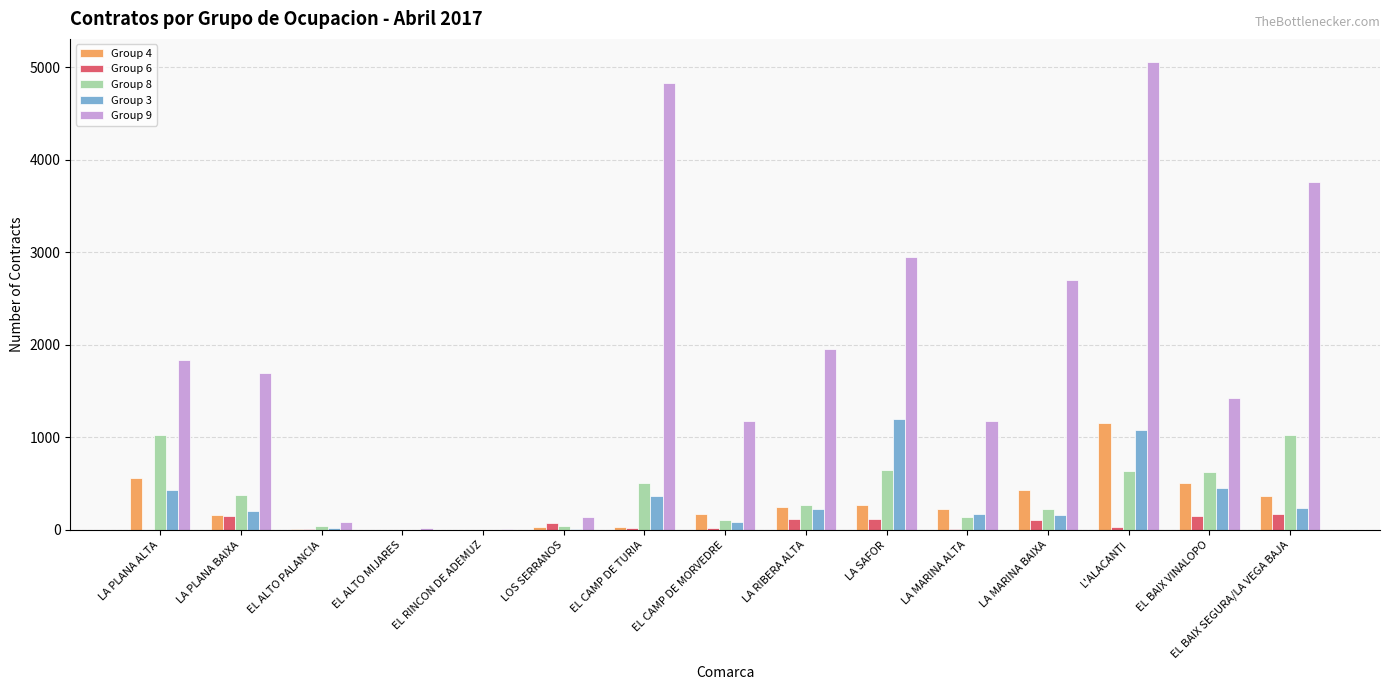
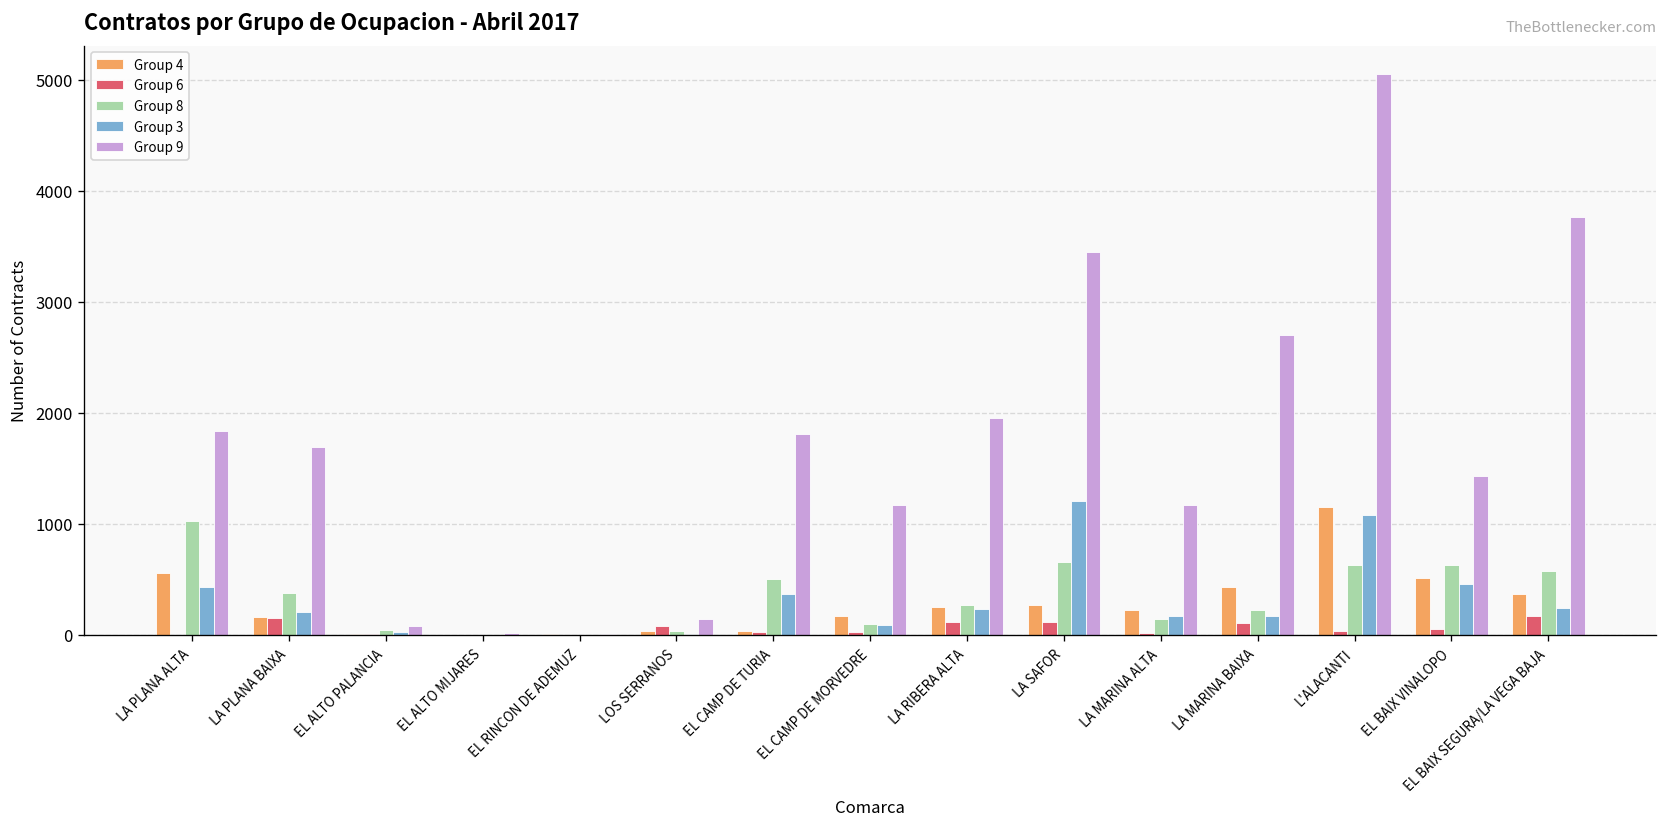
Group 9, EL CAMP DE TURIA: 4800 -> 1800
Group 9, LA SAFOR: 3000 -> 3500
Group 6, EL BAIX VINALOPO: 150 -> 50
Group 8, EL BAIX SEGURA/LA VEGA BAJA: 1000 -> 600
